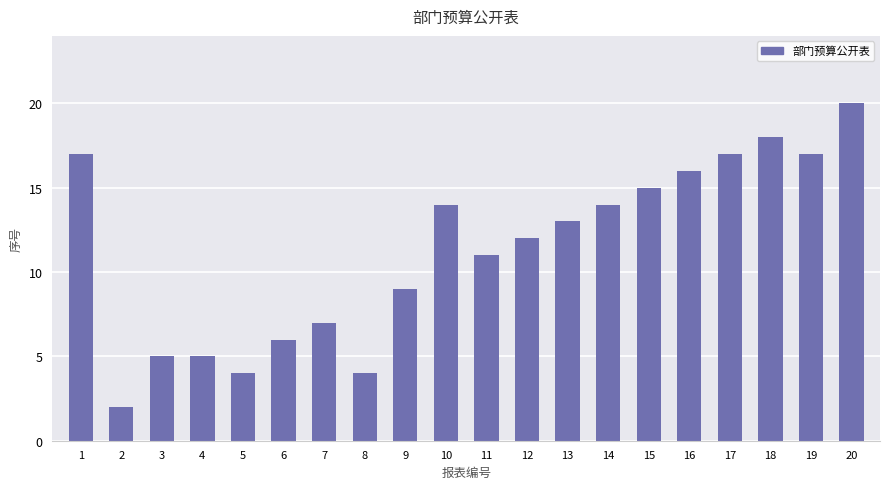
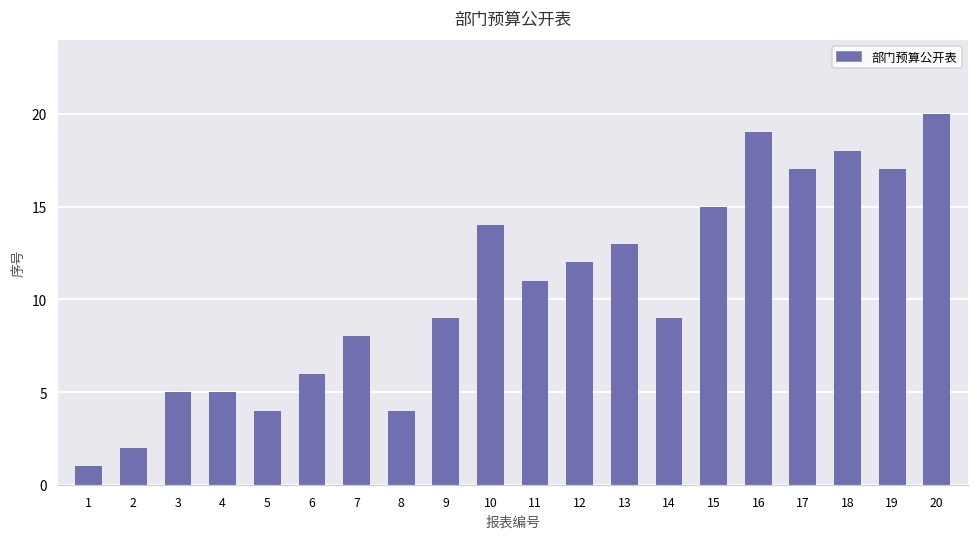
1: 17 -> 1
7: 7 -> 8
14: 14 -> 9
16: 16 -> 19
